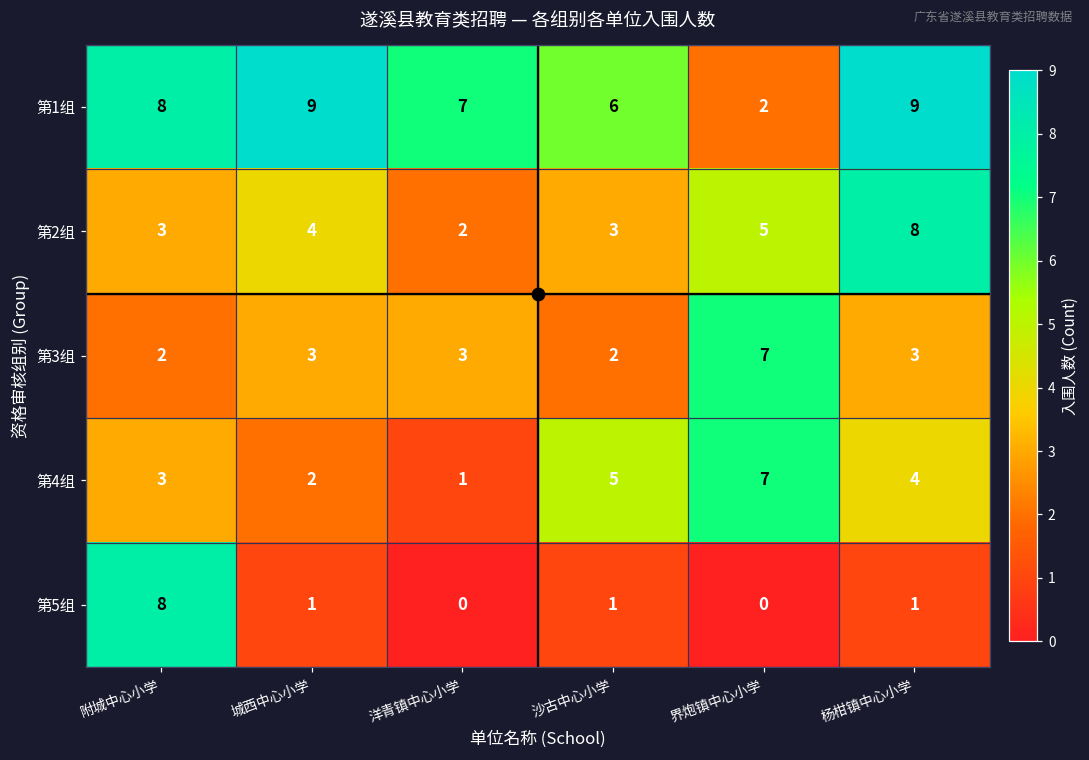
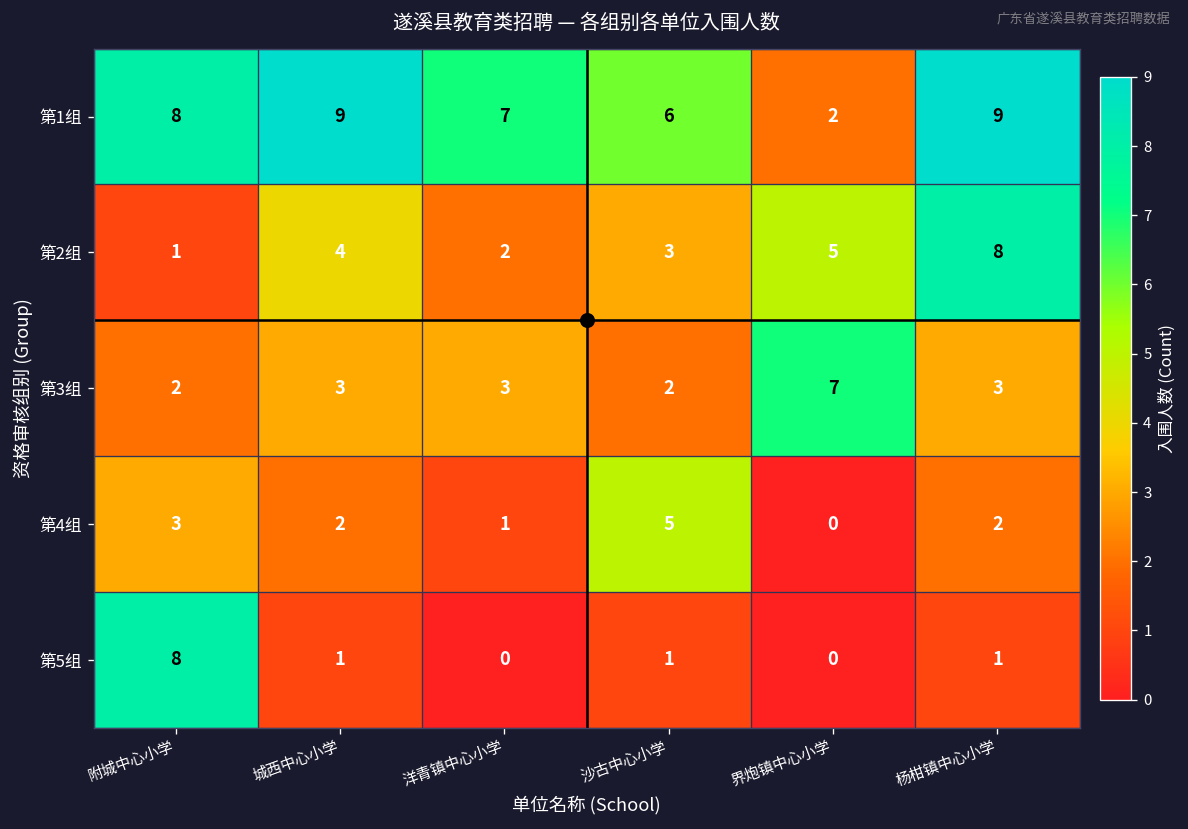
第2组, 附城中心小学: 3 -> 1
第4组, 界炮镇中心小学: 7 -> 0
第4组, 杨柑镇中心小学: 4 -> 2
